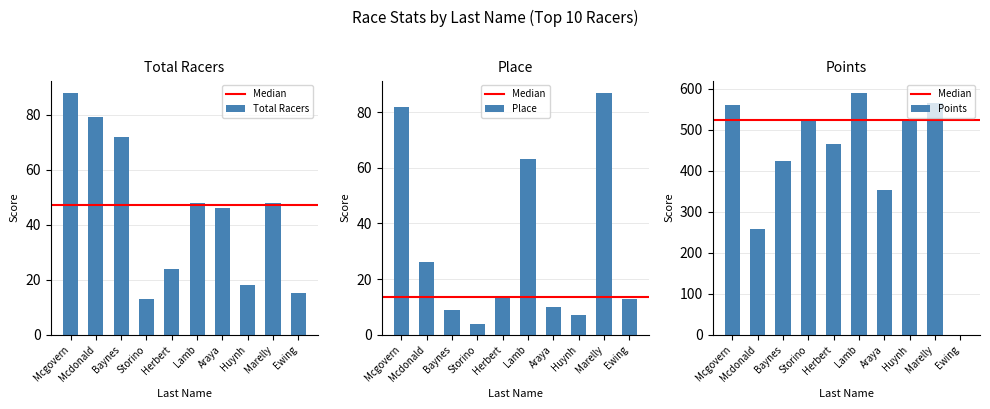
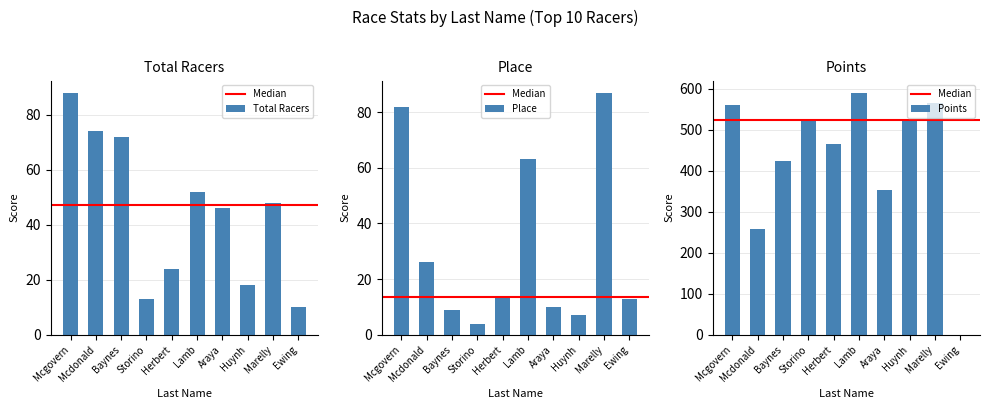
Total Racers, Mcdonald: 79 -> 74
Total Racers, Lamb: 48 -> 52
Total Racers, Ewing: 15 -> 10
